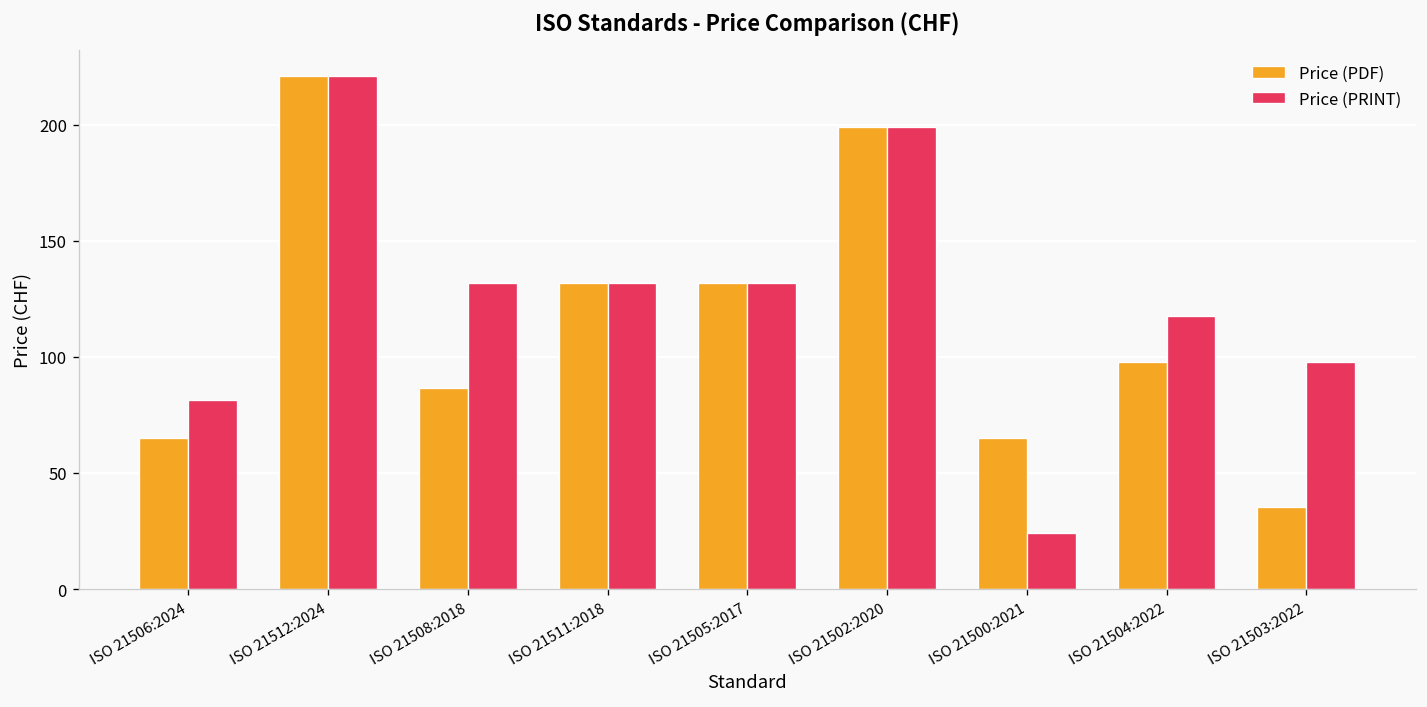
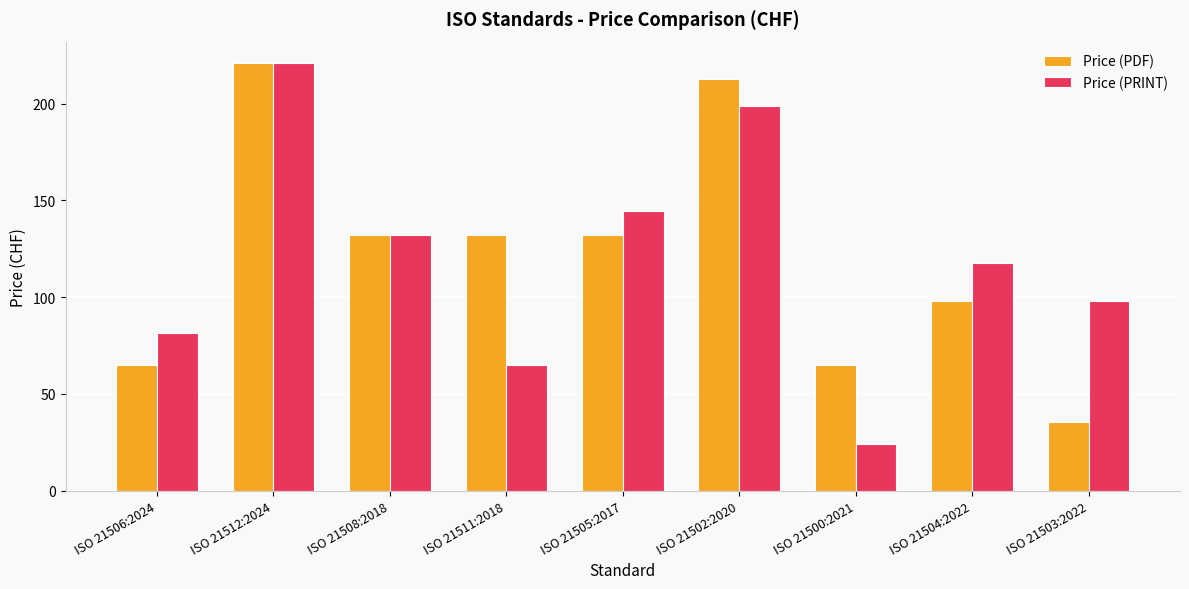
Price (PDF), ISO 21508:2018: 87 -> 132
Price (PRINT), ISO 21511:2018: 132 -> 65
Price (PRINT), ISO 21505:2017: 132 -> 145
Price (PDF), ISO 21502:2020: 199 -> 213
